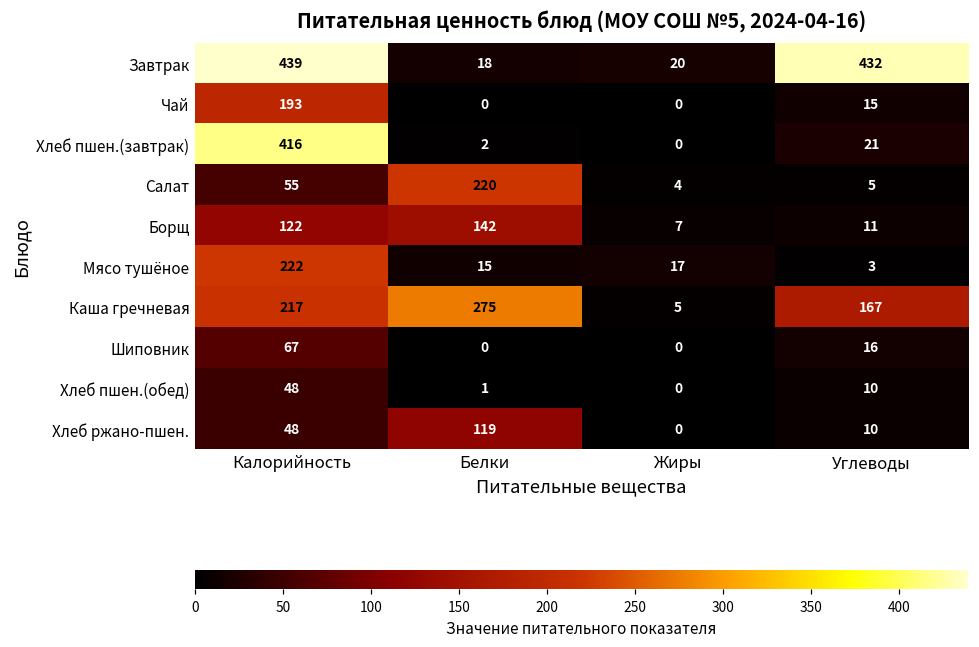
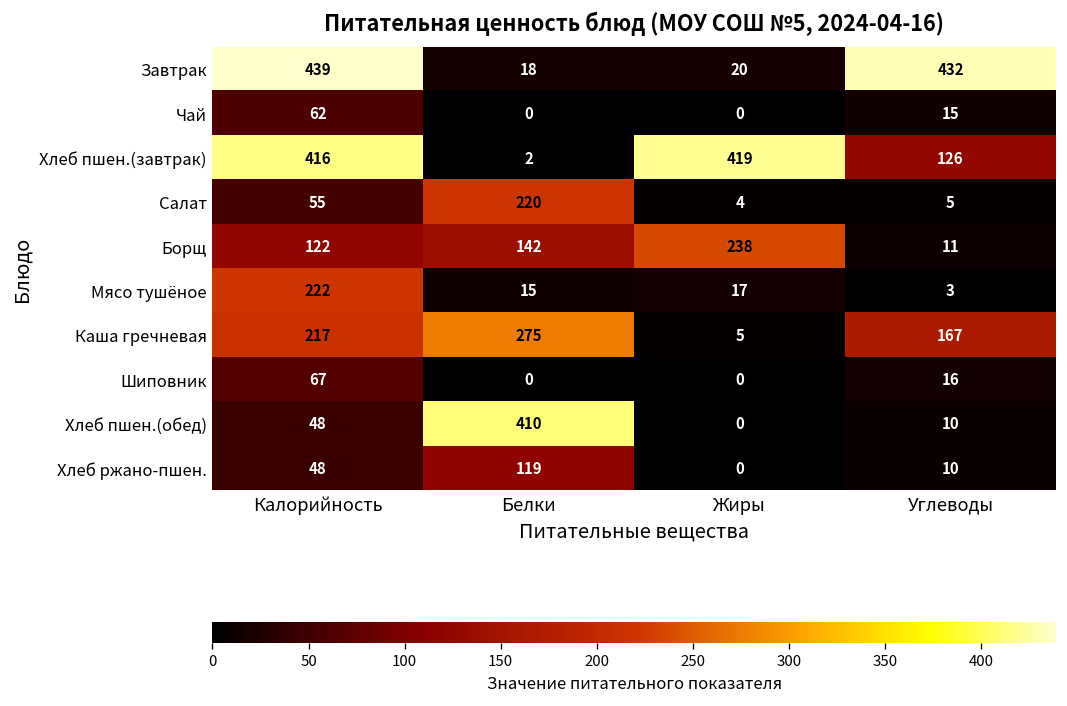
Чай, Калорийность: 193 -> 62
Хлеб пшен.(завтрак), Жиры: 0 -> 419
Хлеб пшен.(завтрак), Углеводы: 21 -> 126
Борщ, Жиры: 7 -> 238
Хлеб пшен.(обед), Белки: 1 -> 410
